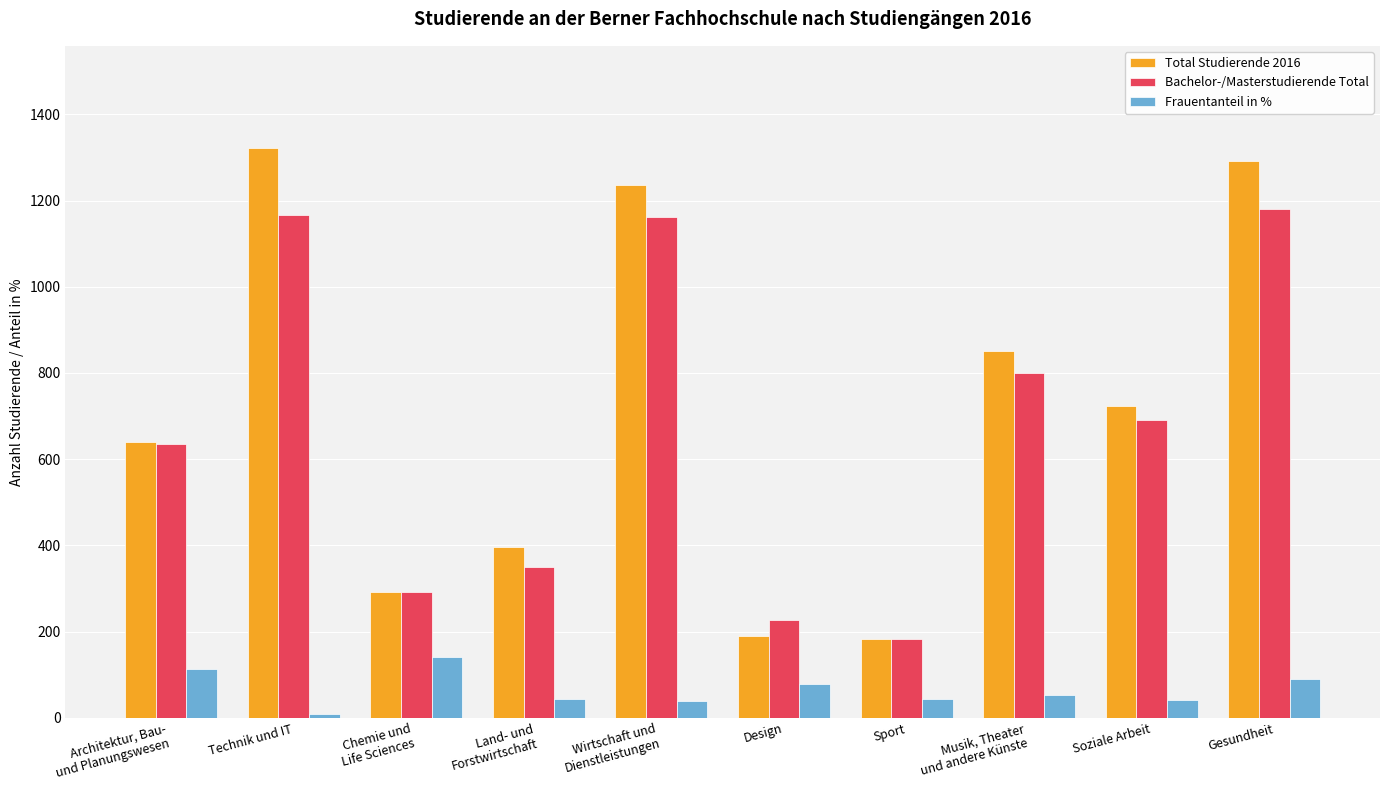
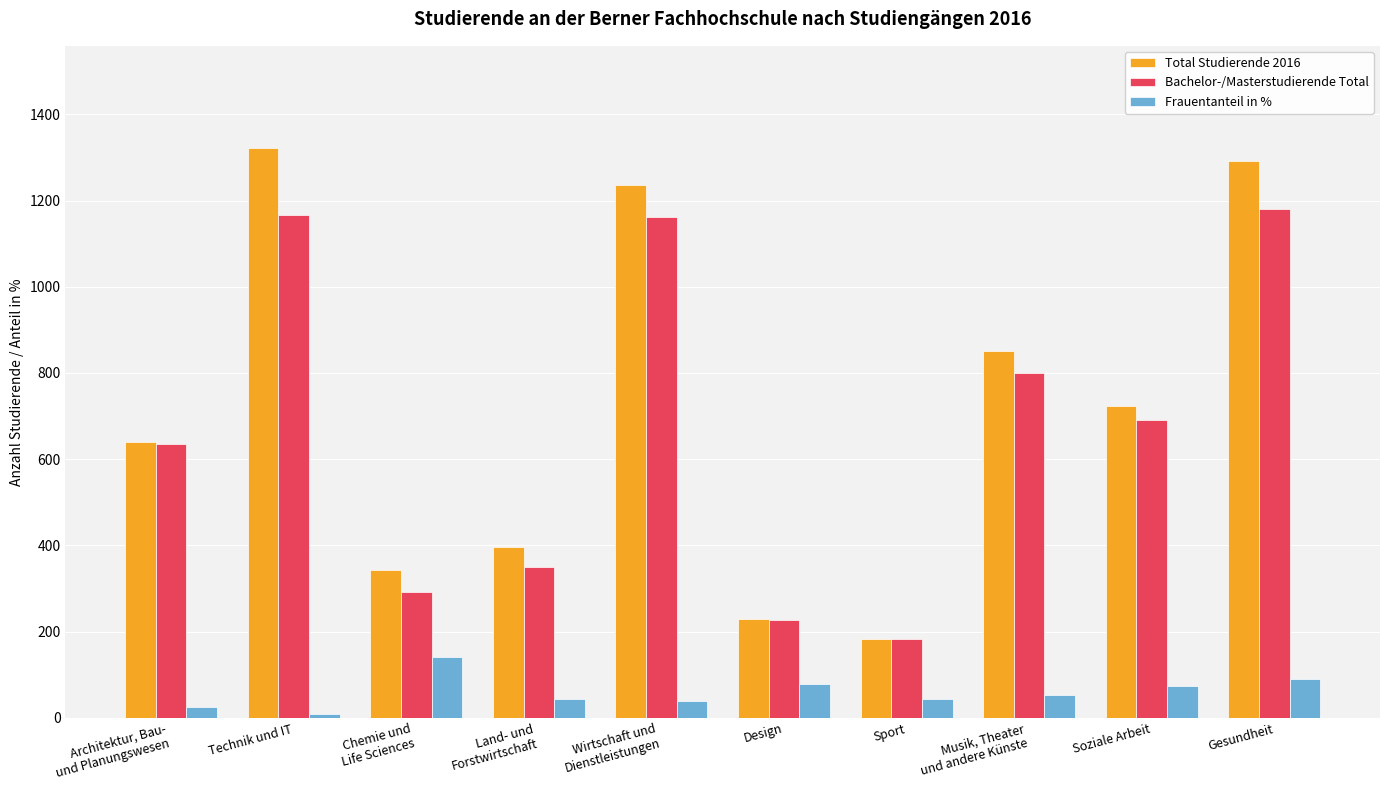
Frauentanteil in %, Architektur, Bau- und Planungswesen: 110 -> 20
Total Studierende 2016, Chemie und Life Sciences: 290 -> 340
Total Studierende 2016, Design: 190 -> 230
Frauentanteil in %, Soziale Arbeit: 40 -> 80
